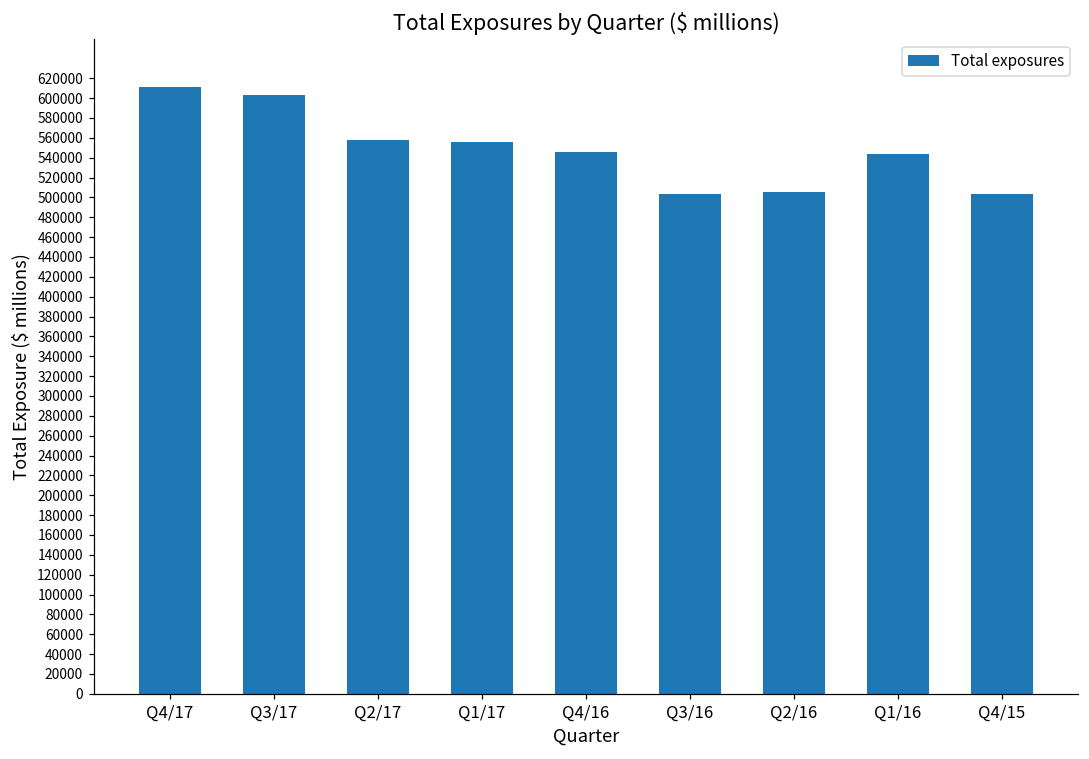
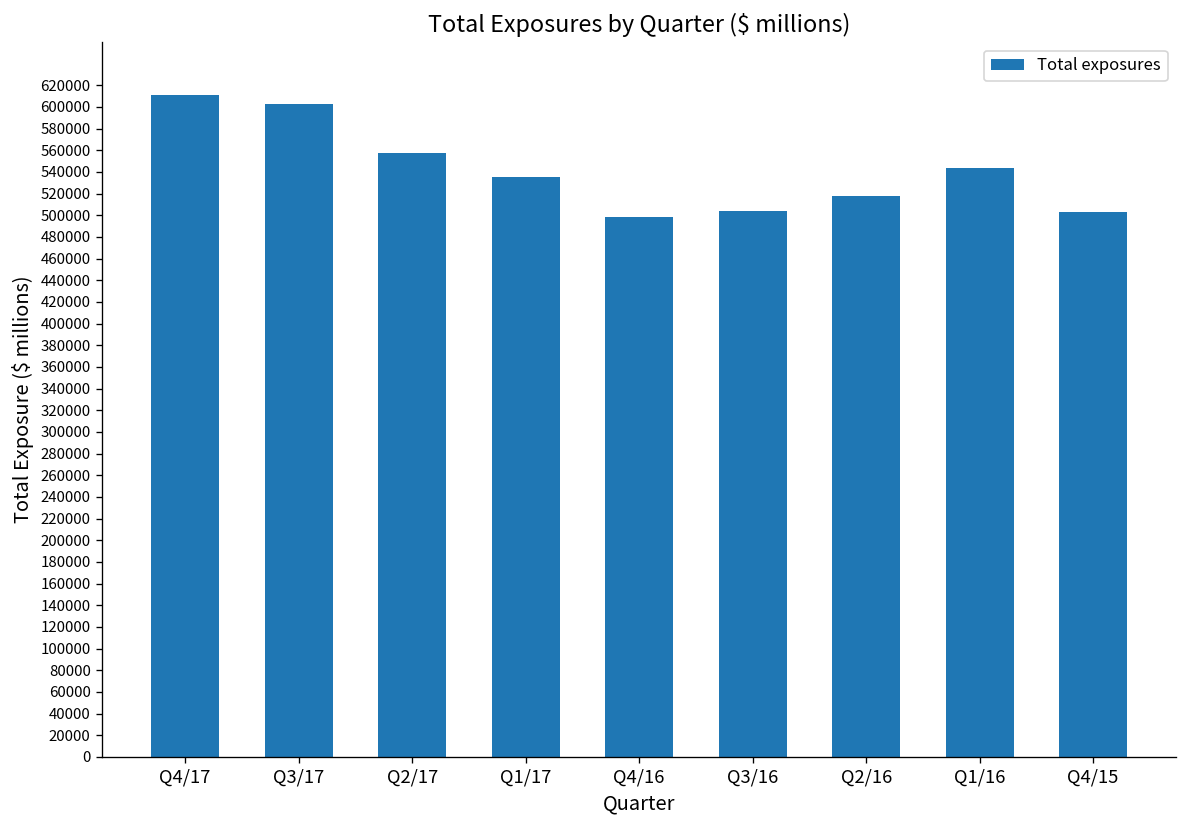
Q1/17: 560000 -> 540000
Q4/16: 550000 -> 500000
Q2/16: 510000 -> 520000
